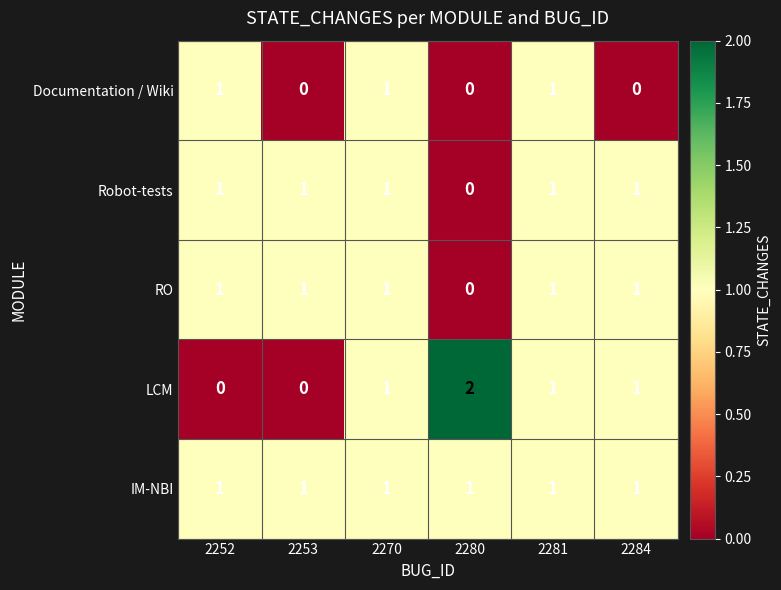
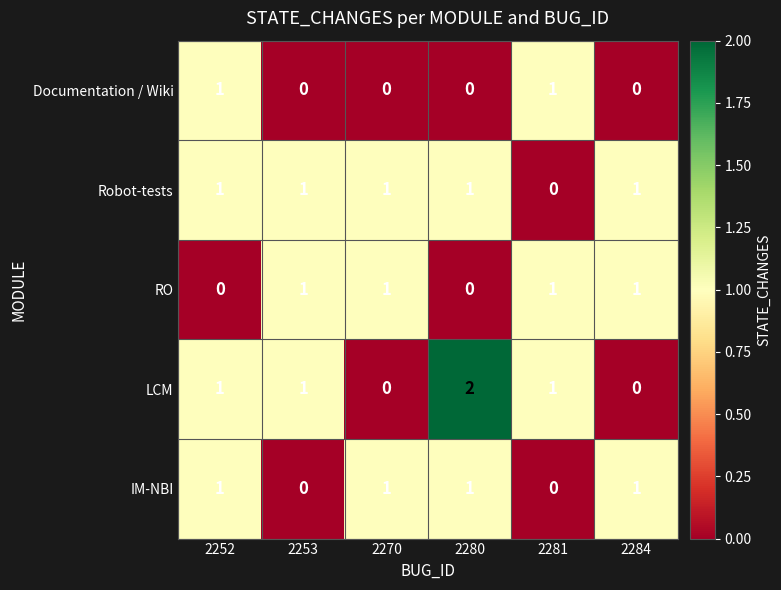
Documentation / Wiki, 2270: 1 -> 0
Robot-tests, 2280: 0 -> 1
Robot-tests, 2281: 1 -> 0
RO, 2252: 1 -> 0
LCM, 2252: 0 -> 1
LCM, 2253: 0 -> 1
LCM, 2270: 1 -> 0
LCM, 2284: 1 -> 0
IM-NBI, 2253: 1 -> 0
IM-NBI, 2281: 1 -> 0
